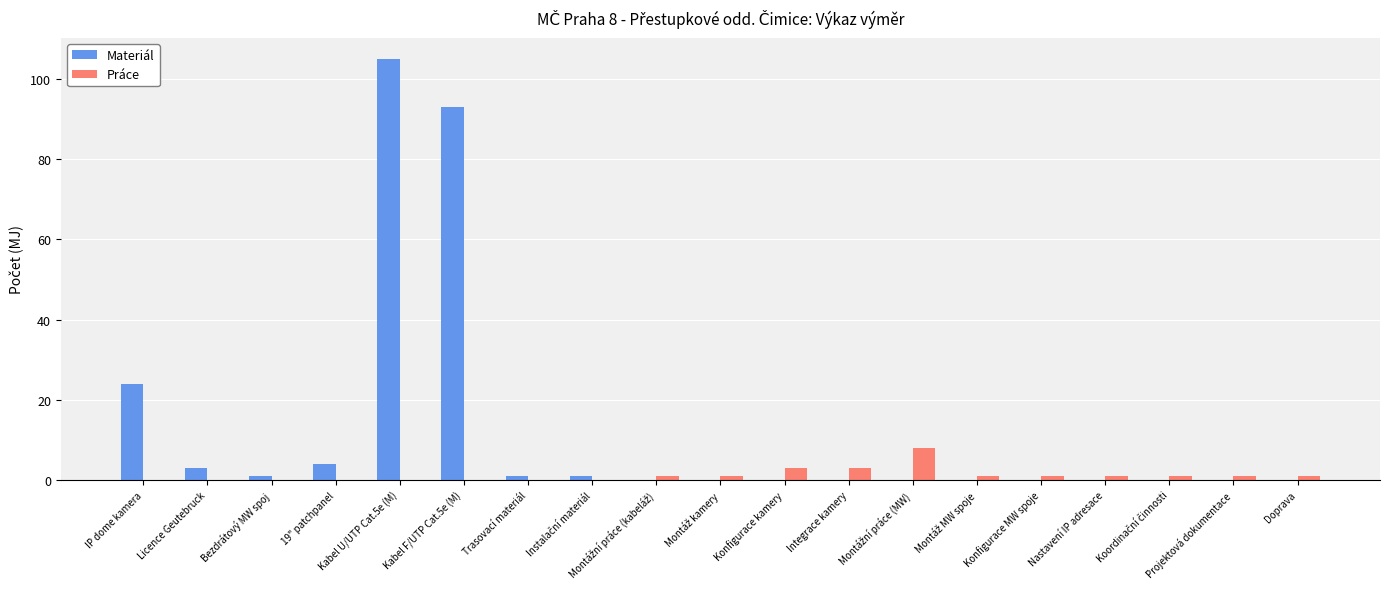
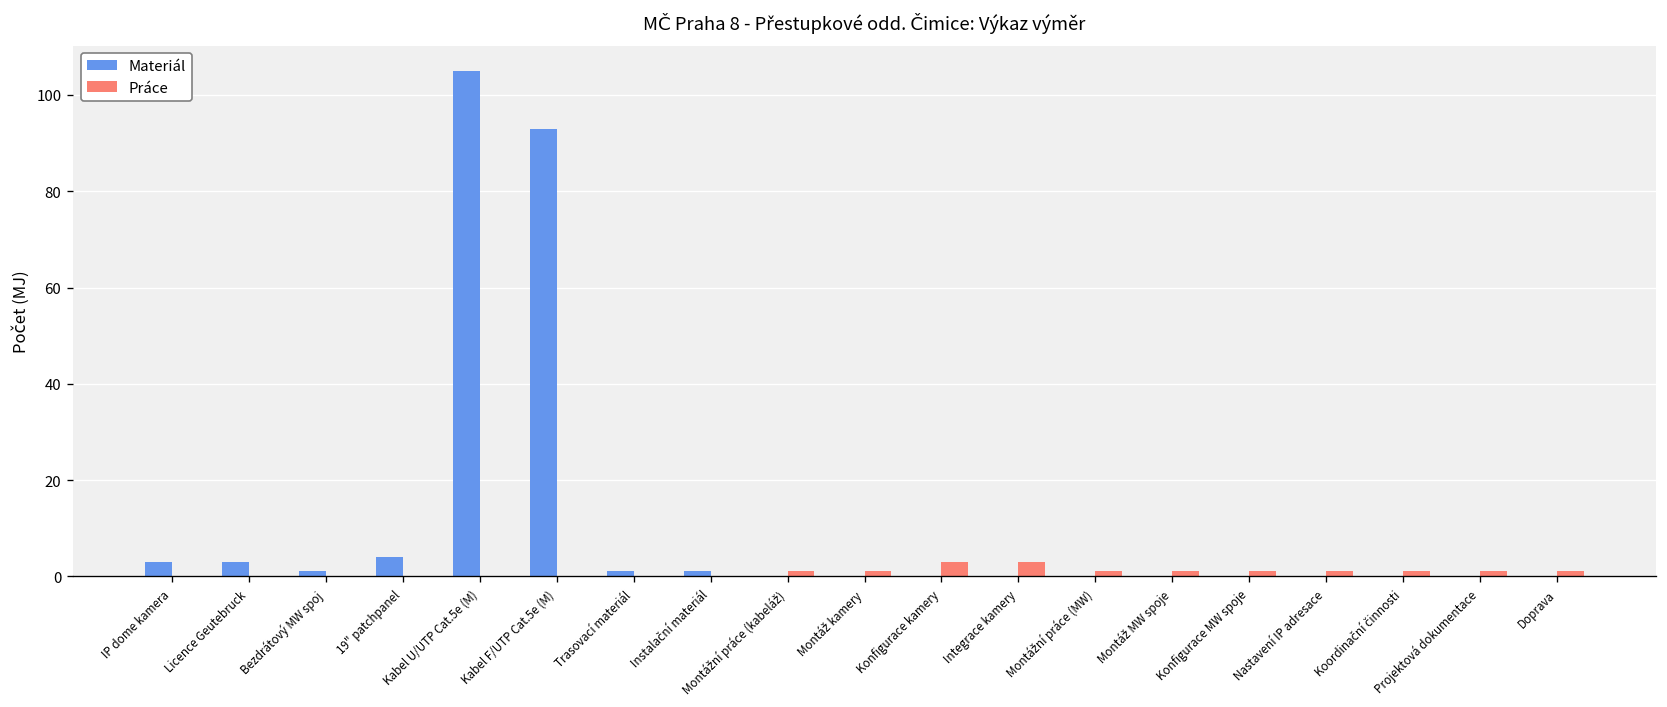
Materiál, IP dome kamera: 24 -> 3
Práce, Montážní práce (MW): 8 -> 1
